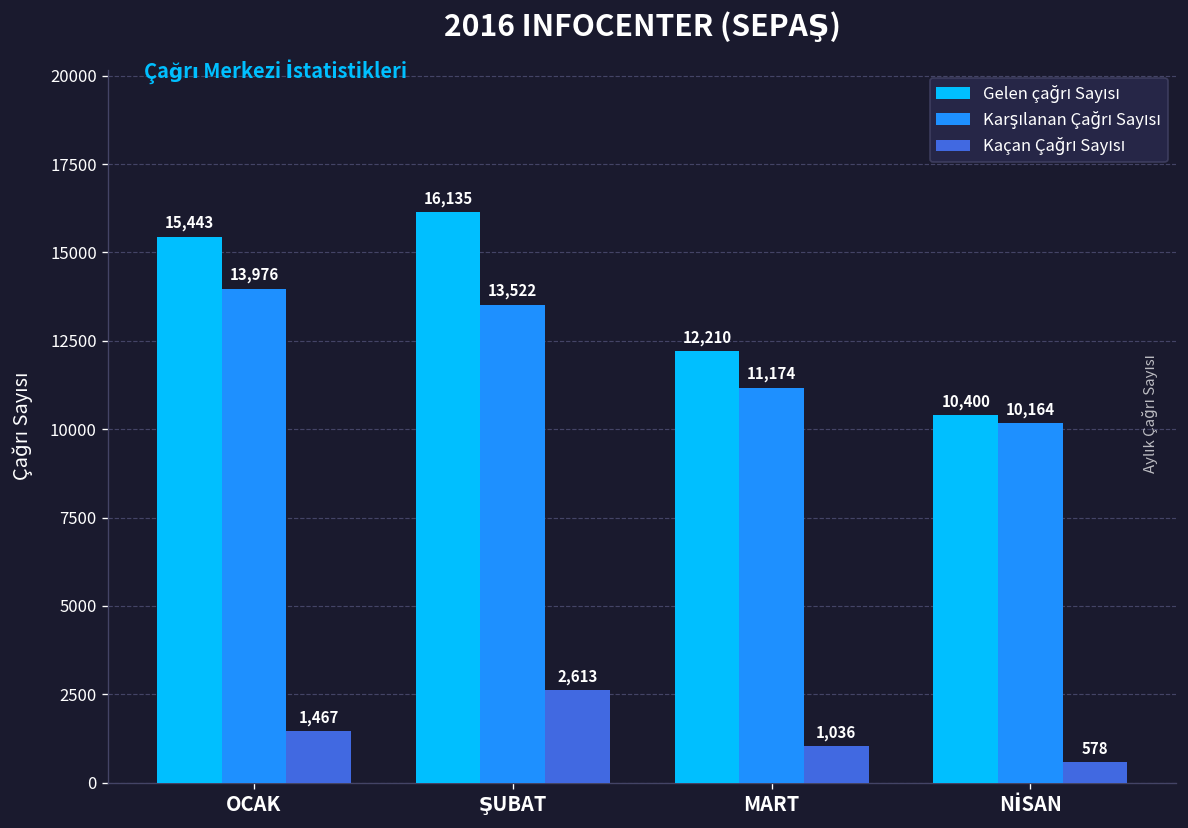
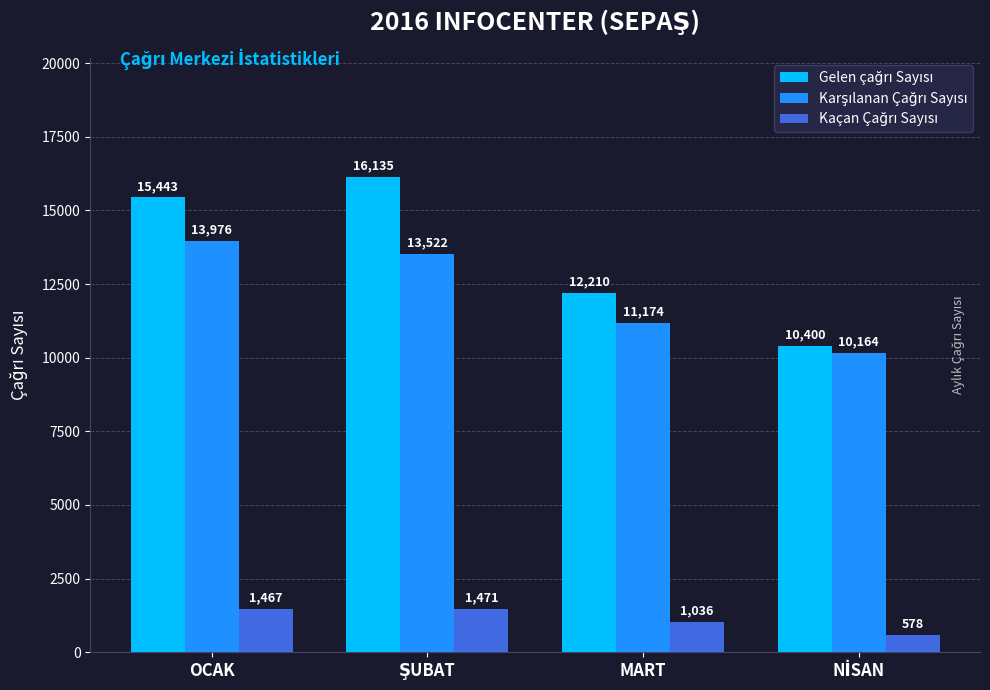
Kaçan Çağrı Sayısı, ŞUBAT: 2,613 -> 1,471
